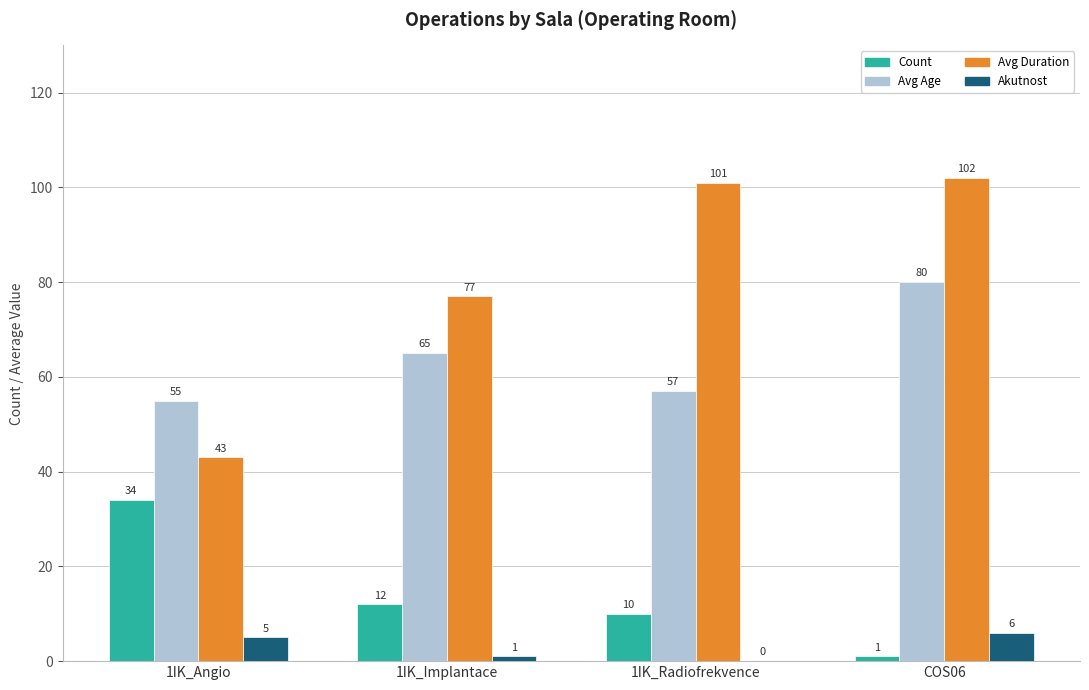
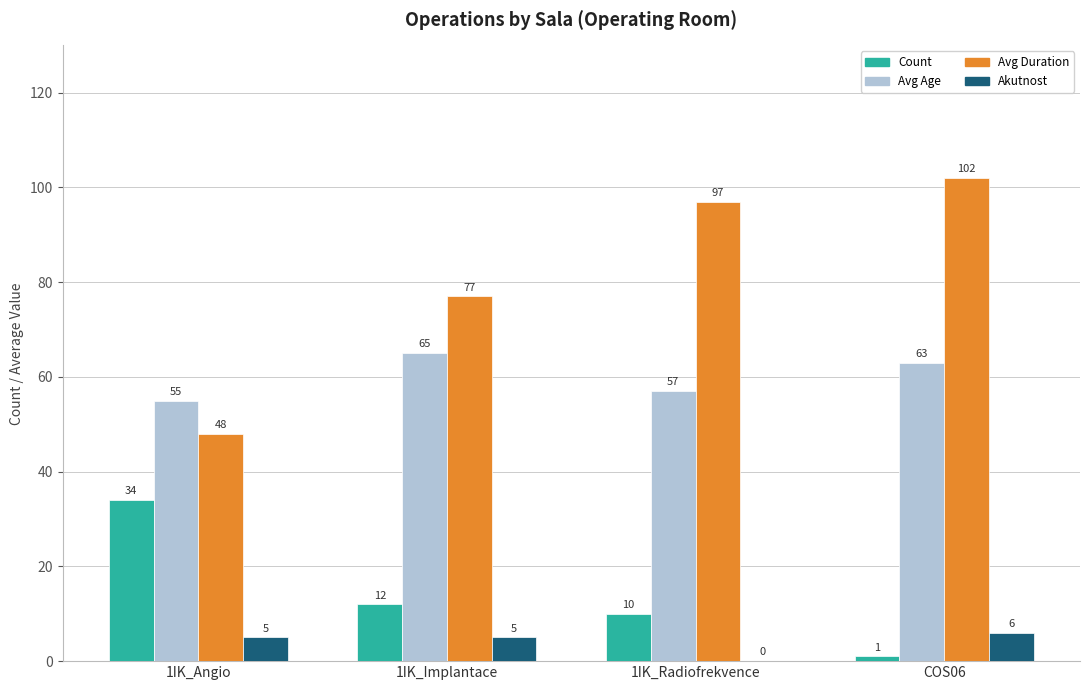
Avg Duration, 1IK_Angio: 43 -> 48
Akutnost, 1IK_Implantace: 1 -> 5
Avg Duration, 1IK_Radiofrekvence: 101 -> 97
Avg Age, COS06: 80 -> 63
